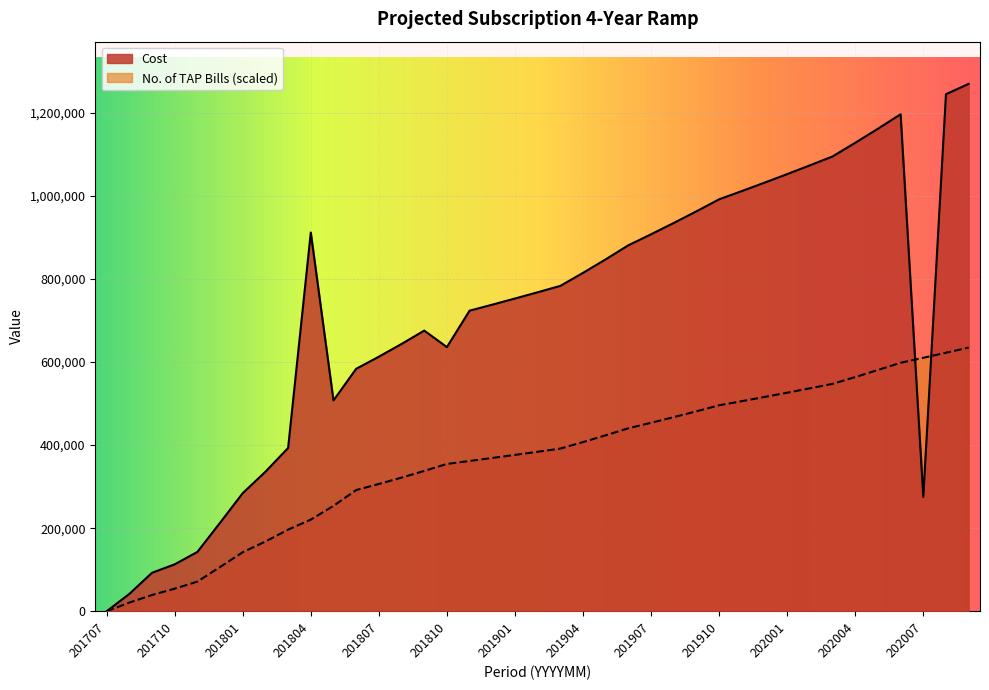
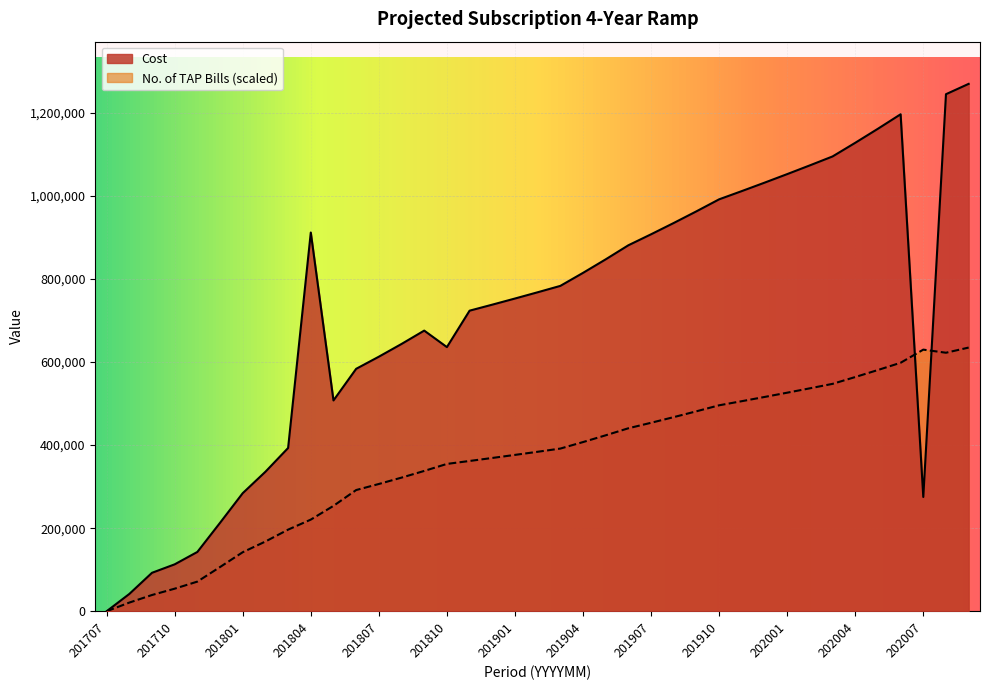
No. of TAP Bills (scaled), 202007: 610,000 -> 630,000
